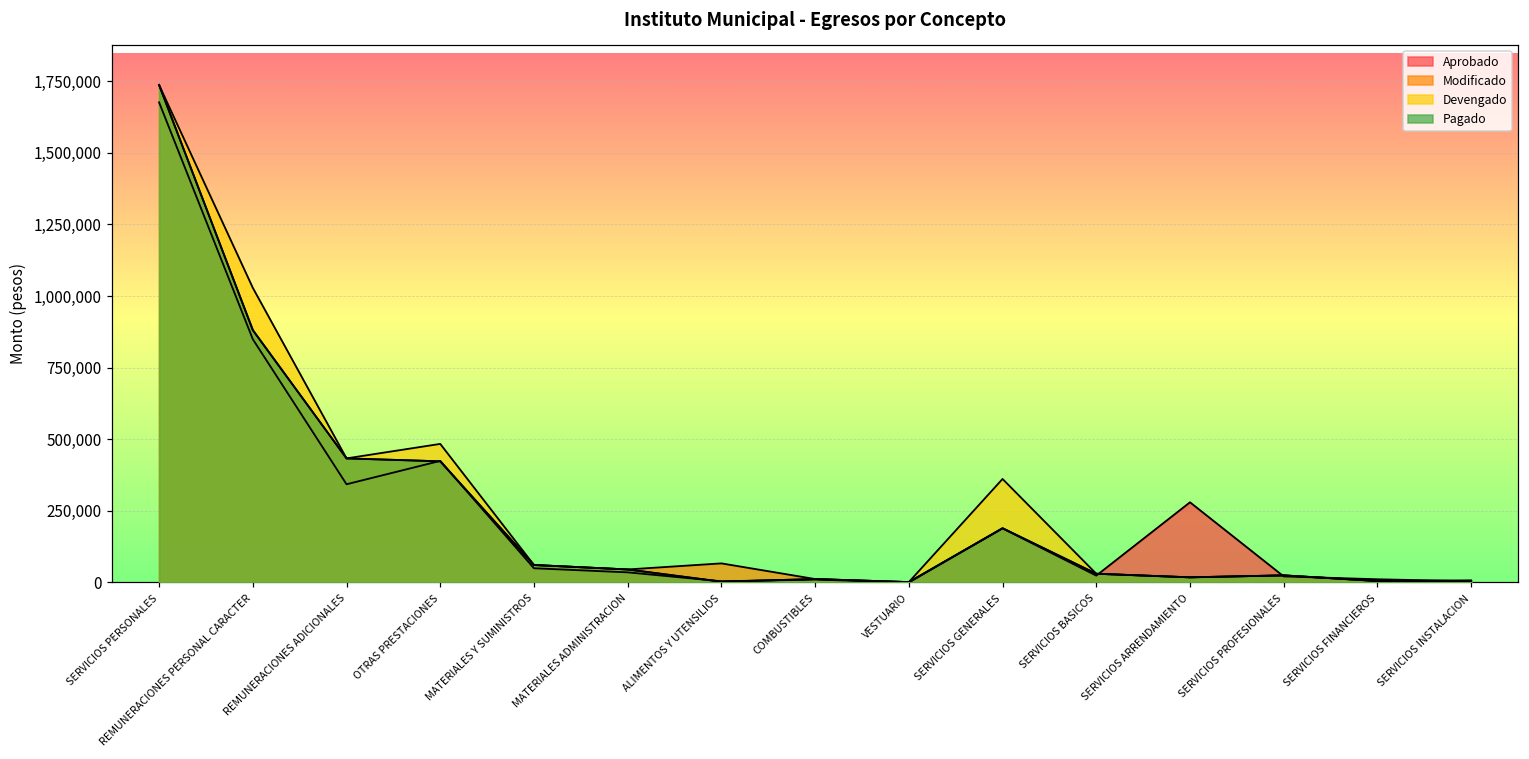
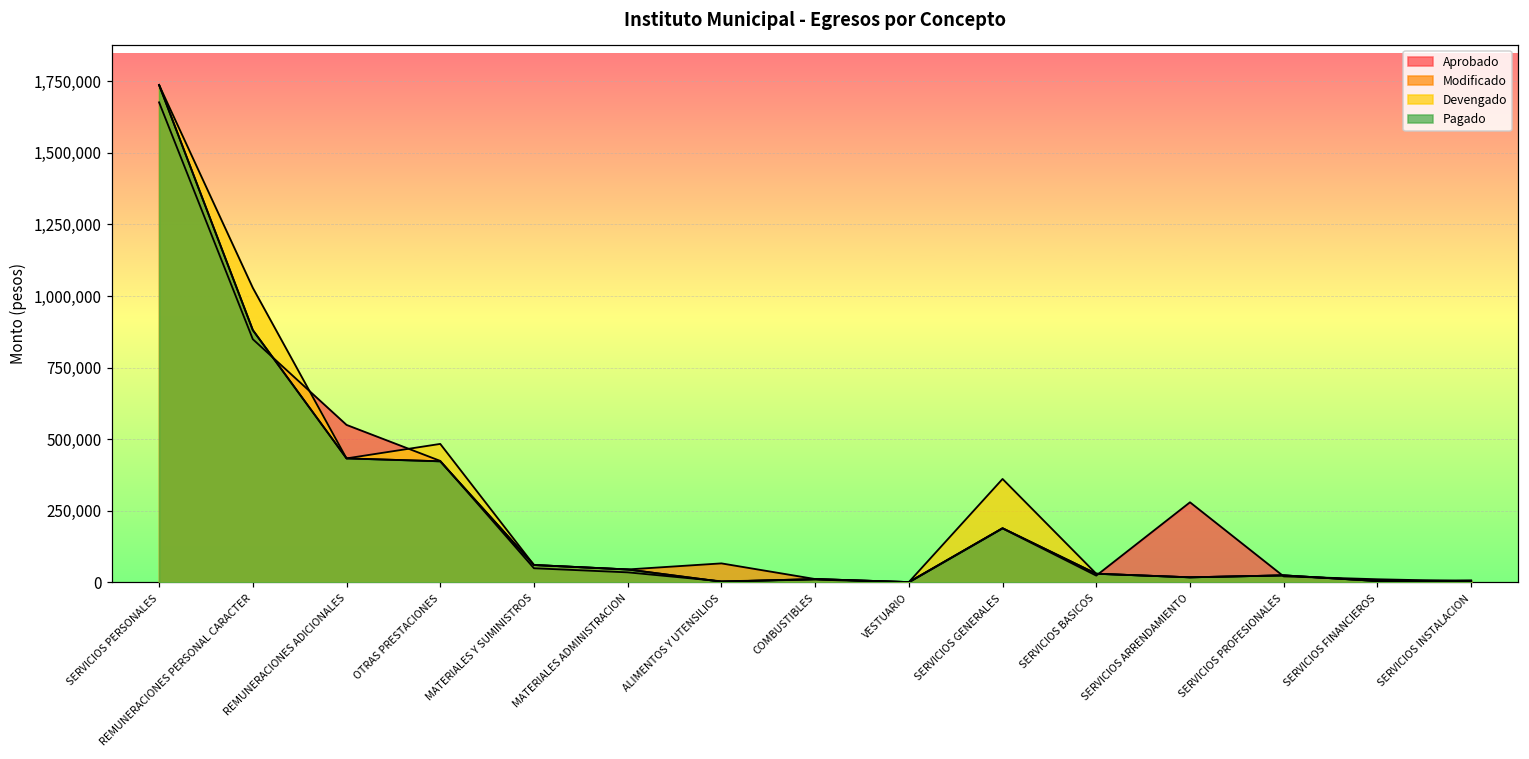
Aprobado, REMUNERACIONES ADICIONALES: 340,000 -> 550,000
